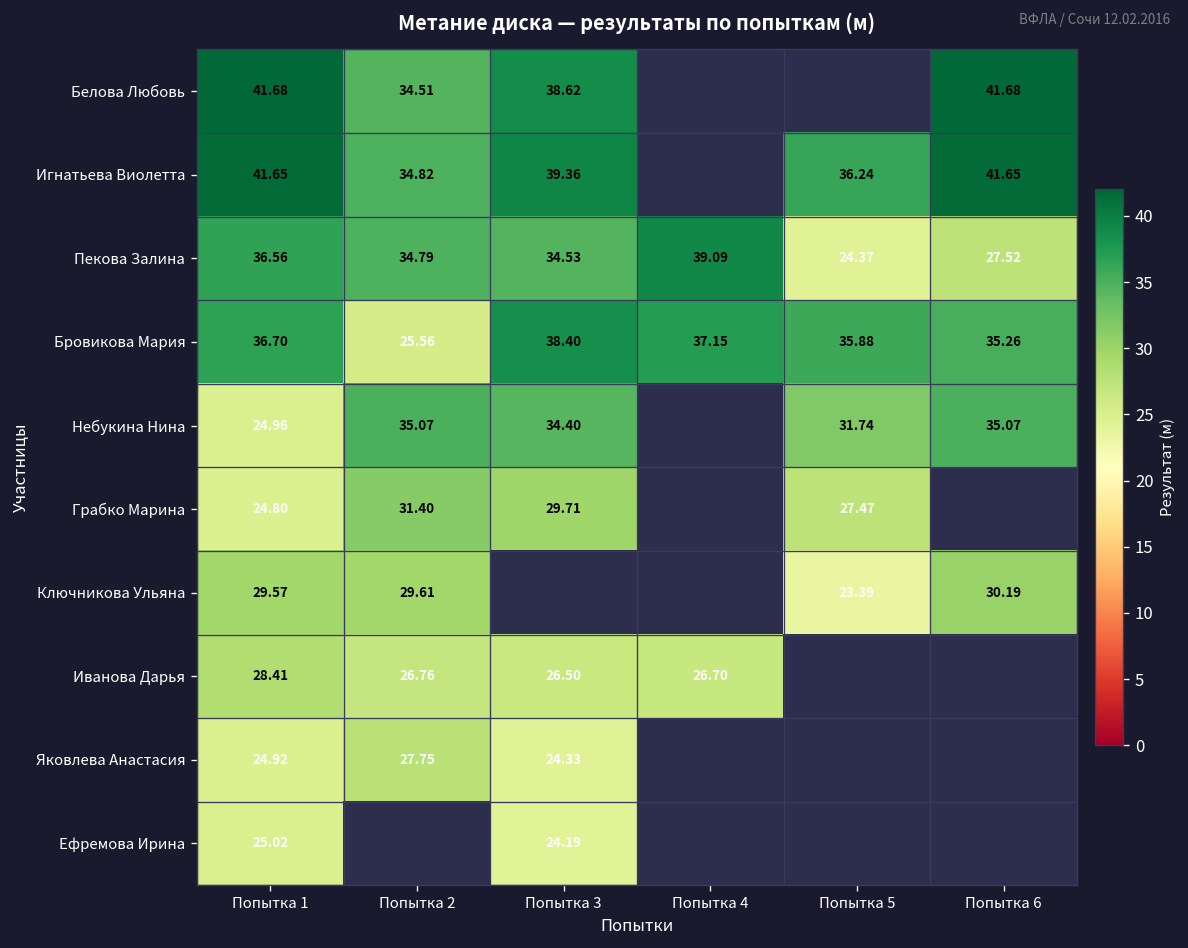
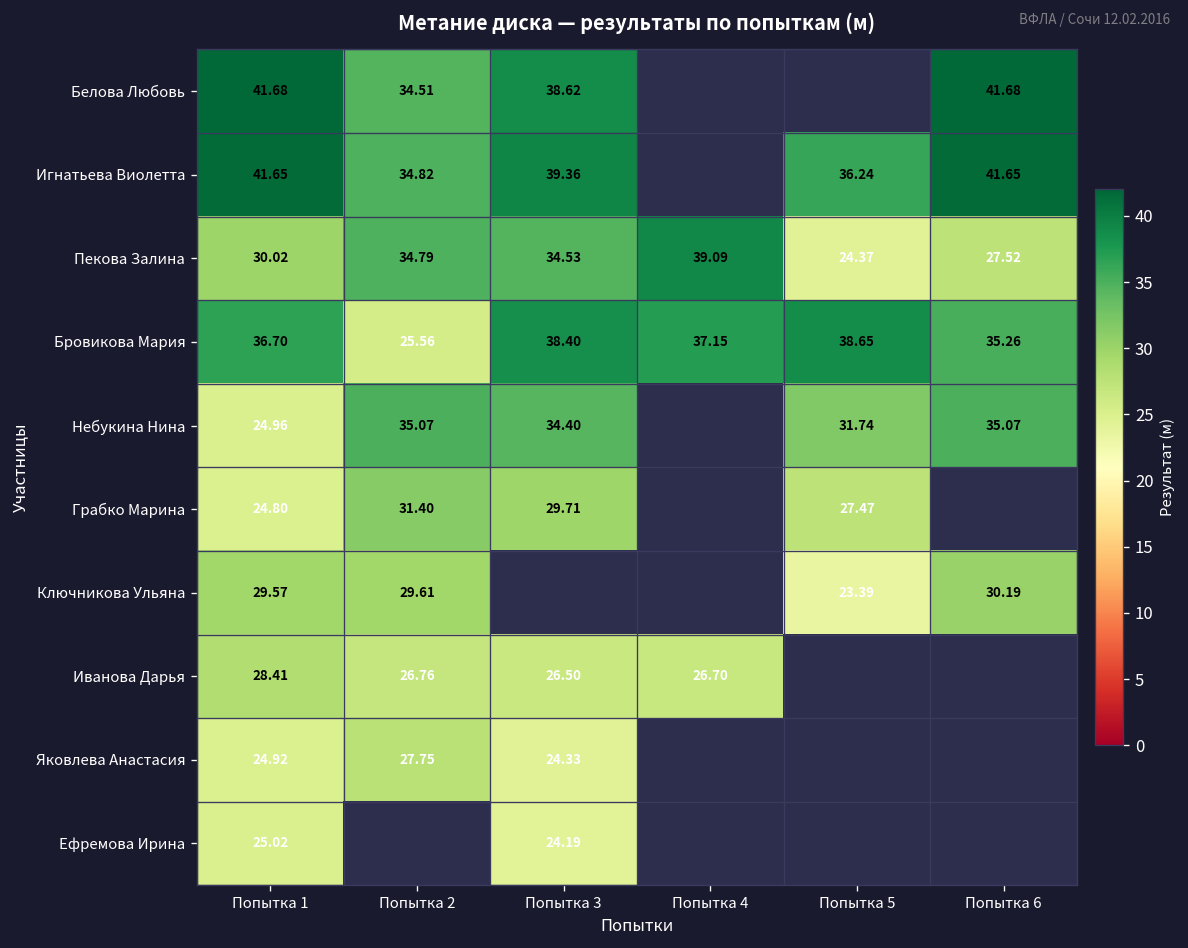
Пекова Залина, Попытка 1: 36.56 -> 30.02
Бровикова Мария, Попытка 5: 35.88 -> 38.65
